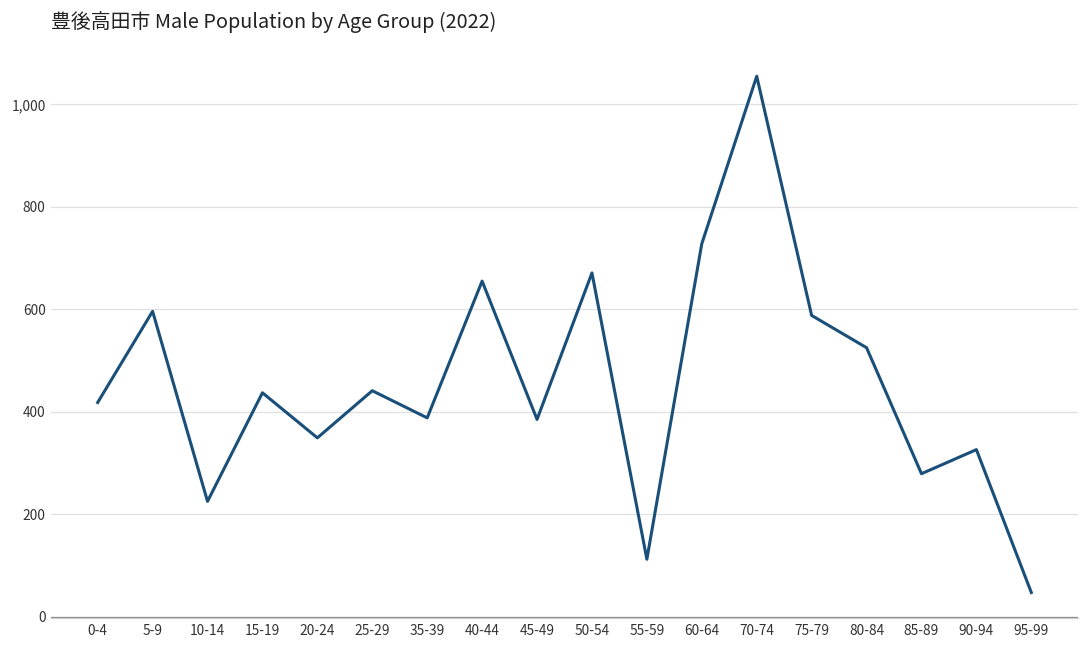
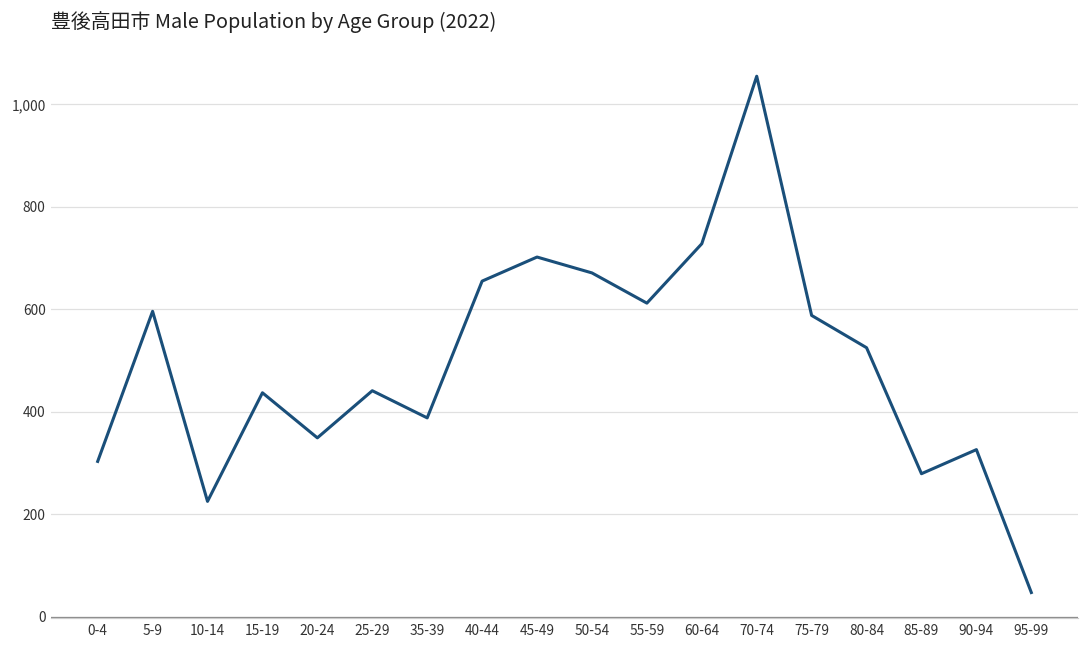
0-4: 420 -> 300
45-49: 390 -> 700
55-59: 110 -> 610
